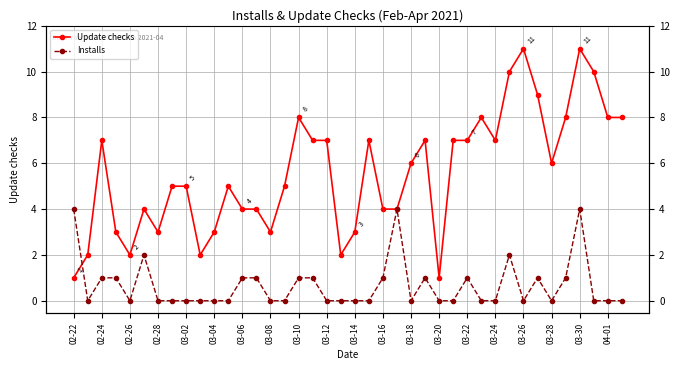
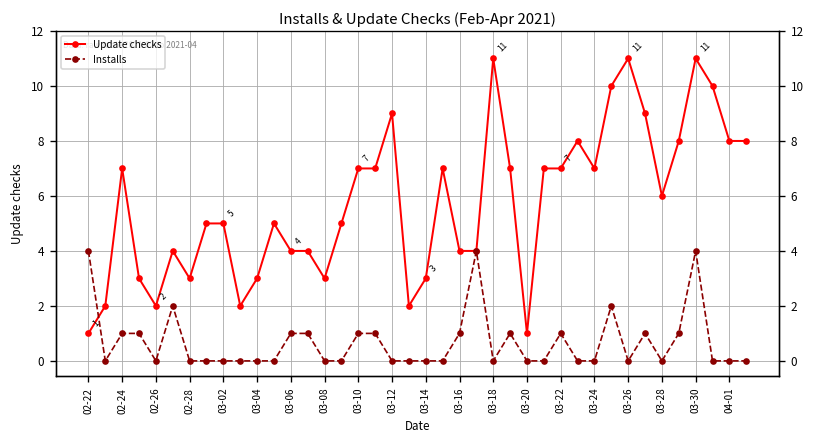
Update checks, 03-10: 8 -> 7
Update checks, 03-12: 7 -> 9
Update checks, 03-18: 6 -> 11
